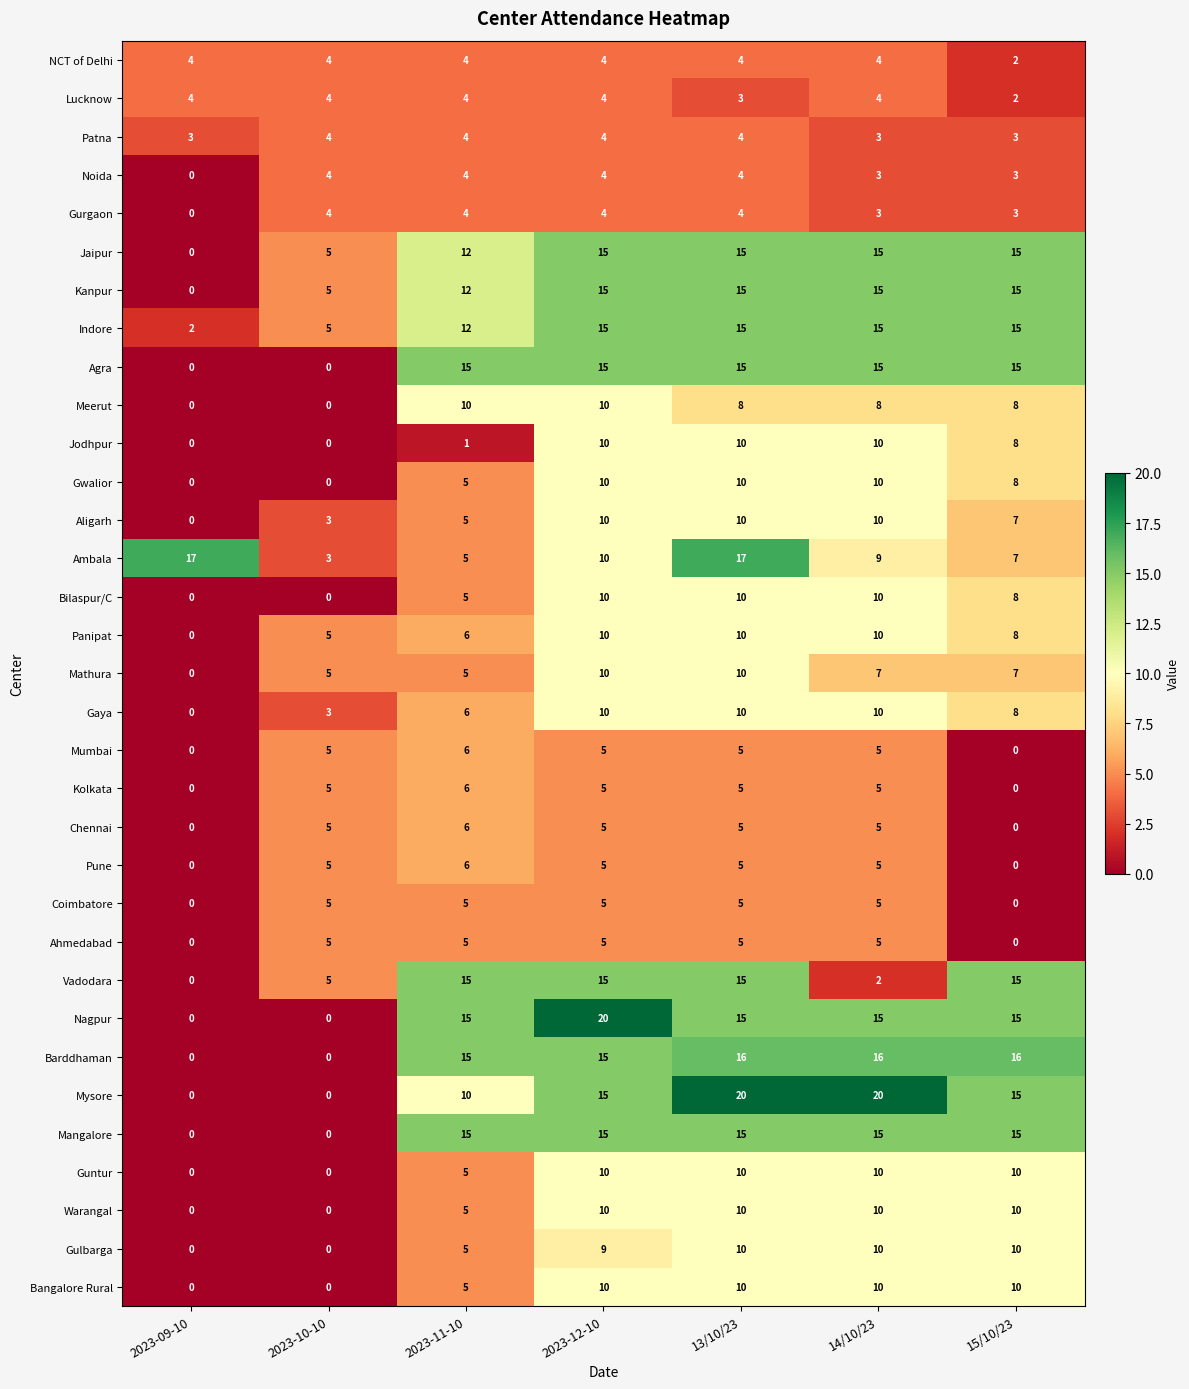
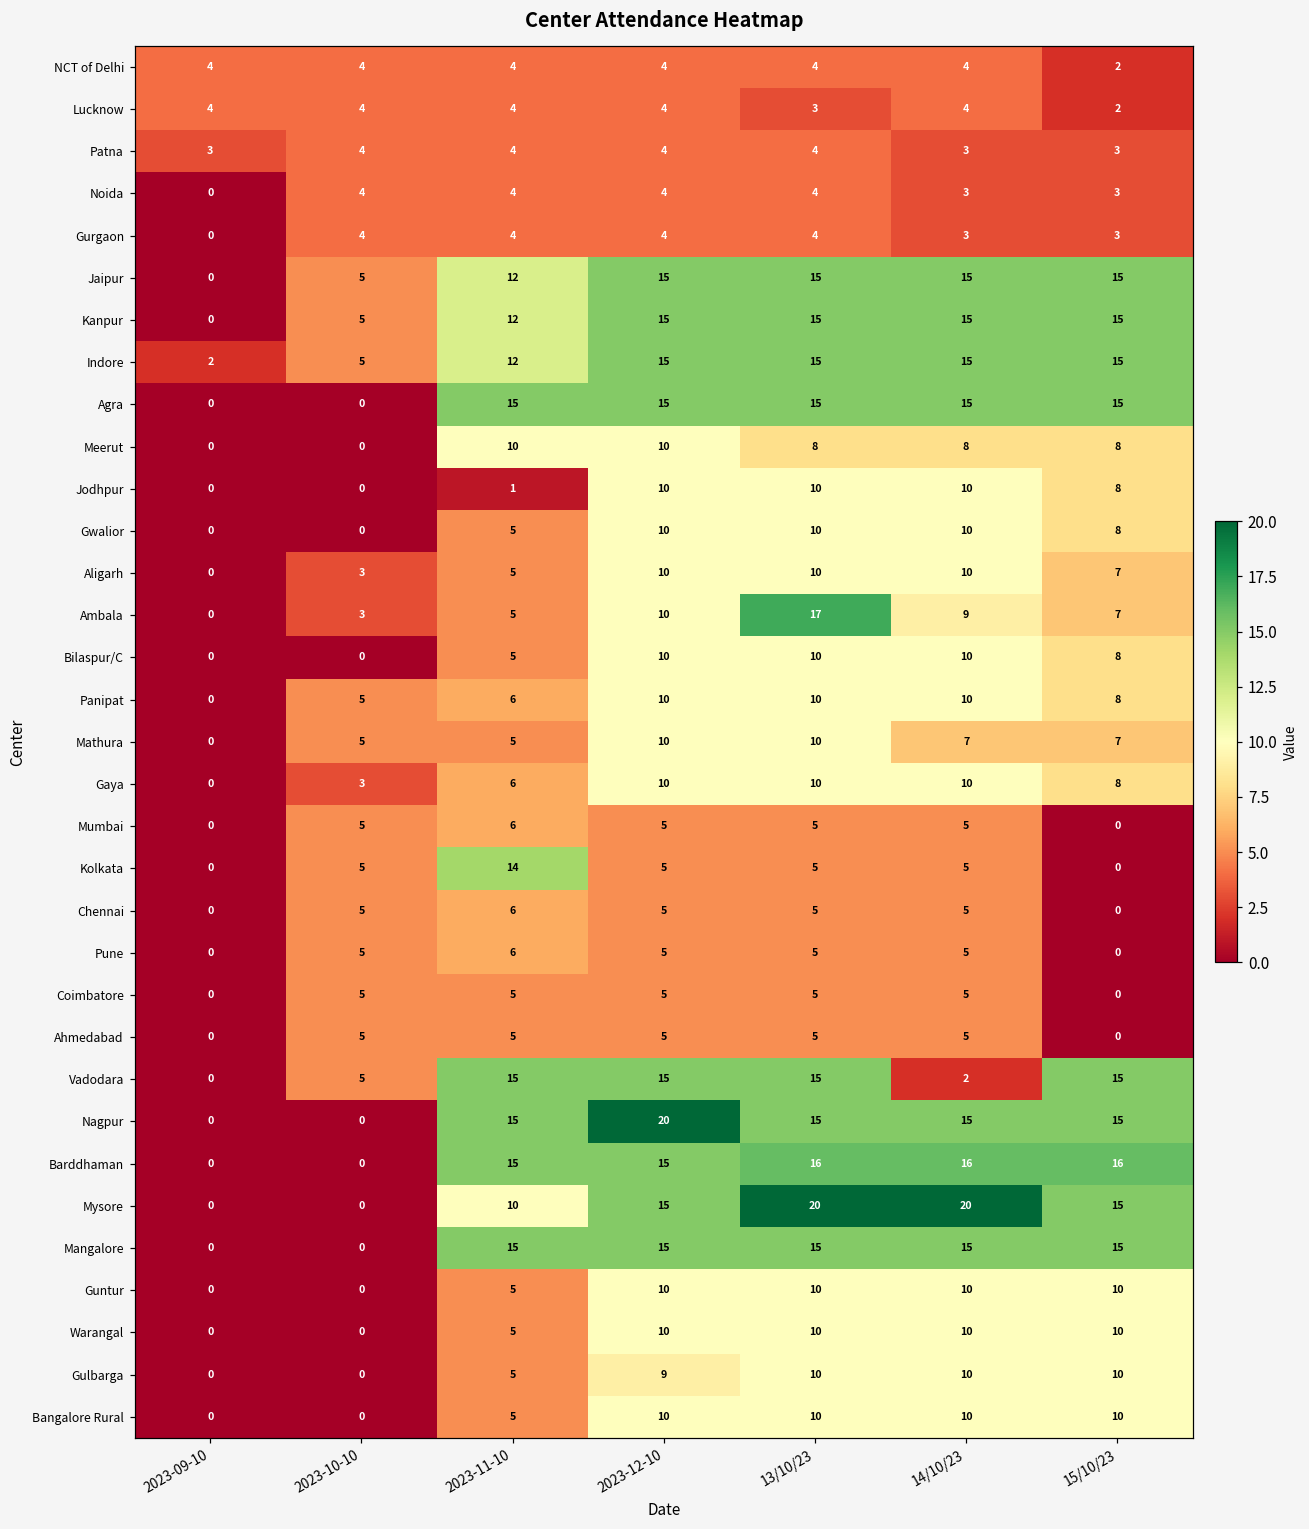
Ambala, 2023-09-10: 17 -> 0
Kolkata, 2023-11-10: 6 -> 14
